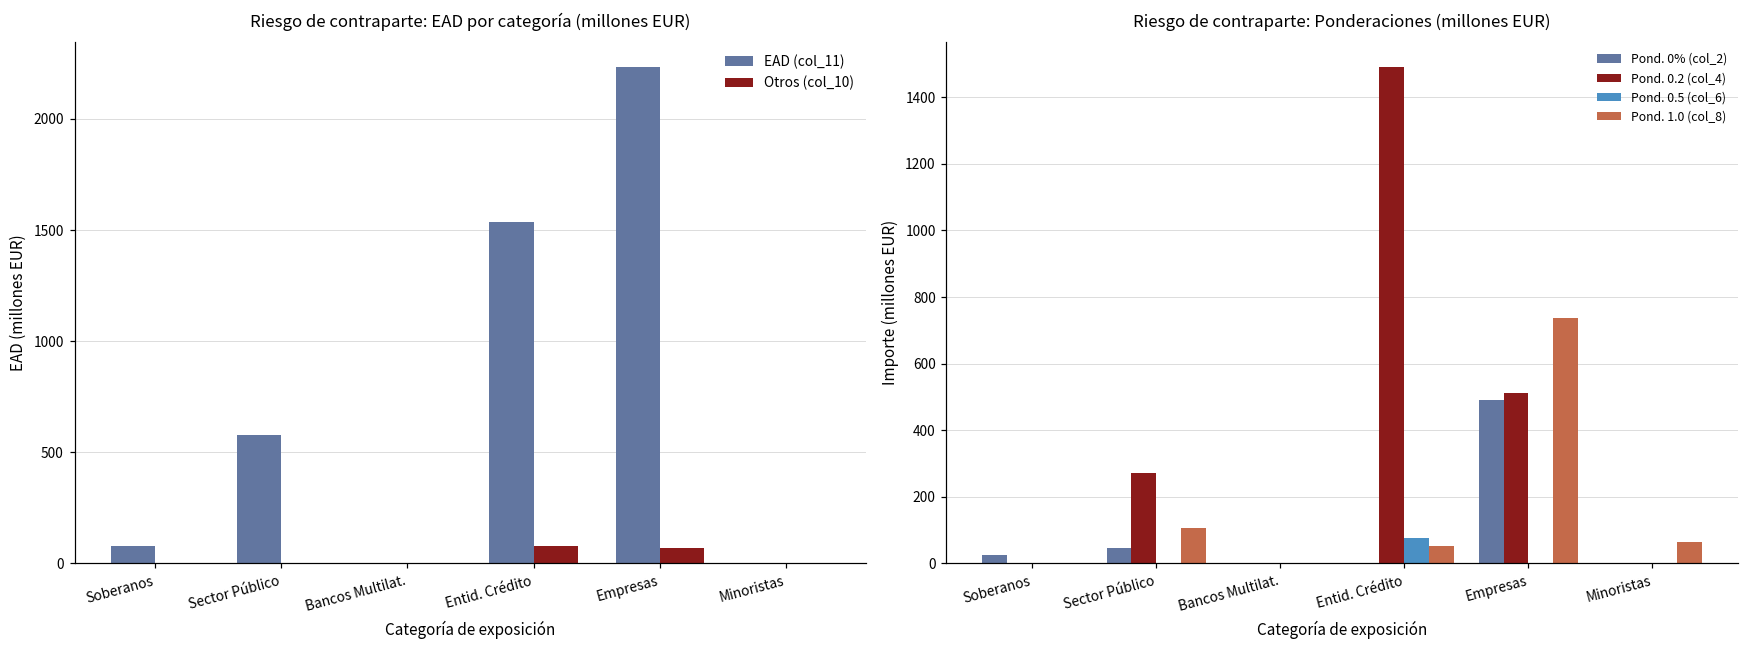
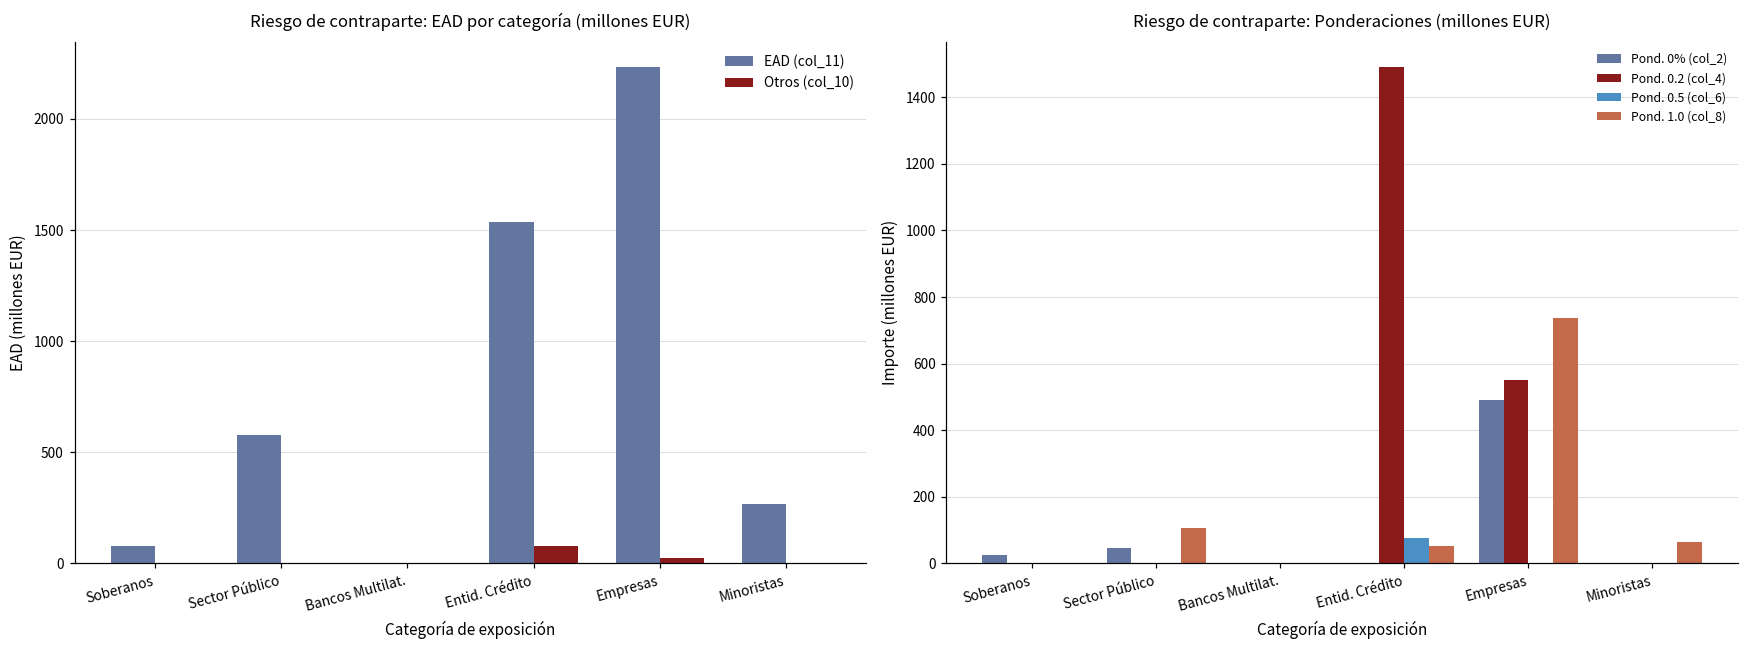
Riesgo de contraparte: EAD por categoría (millones EUR), Otros (col_10), Empresas: 70 -> 30
Riesgo de contraparte: EAD por categoría (millones EUR), EAD (col_11), Minoristas: 0 -> 270
Riesgo de contraparte: Ponderaciones (millones EUR), Pond. 0.2 (col_4), Sector Público: 270 -> 0
Riesgo de contraparte: Ponderaciones (millones EUR), Pond. 0.2 (col_4), Empresas: 510 -> 550
